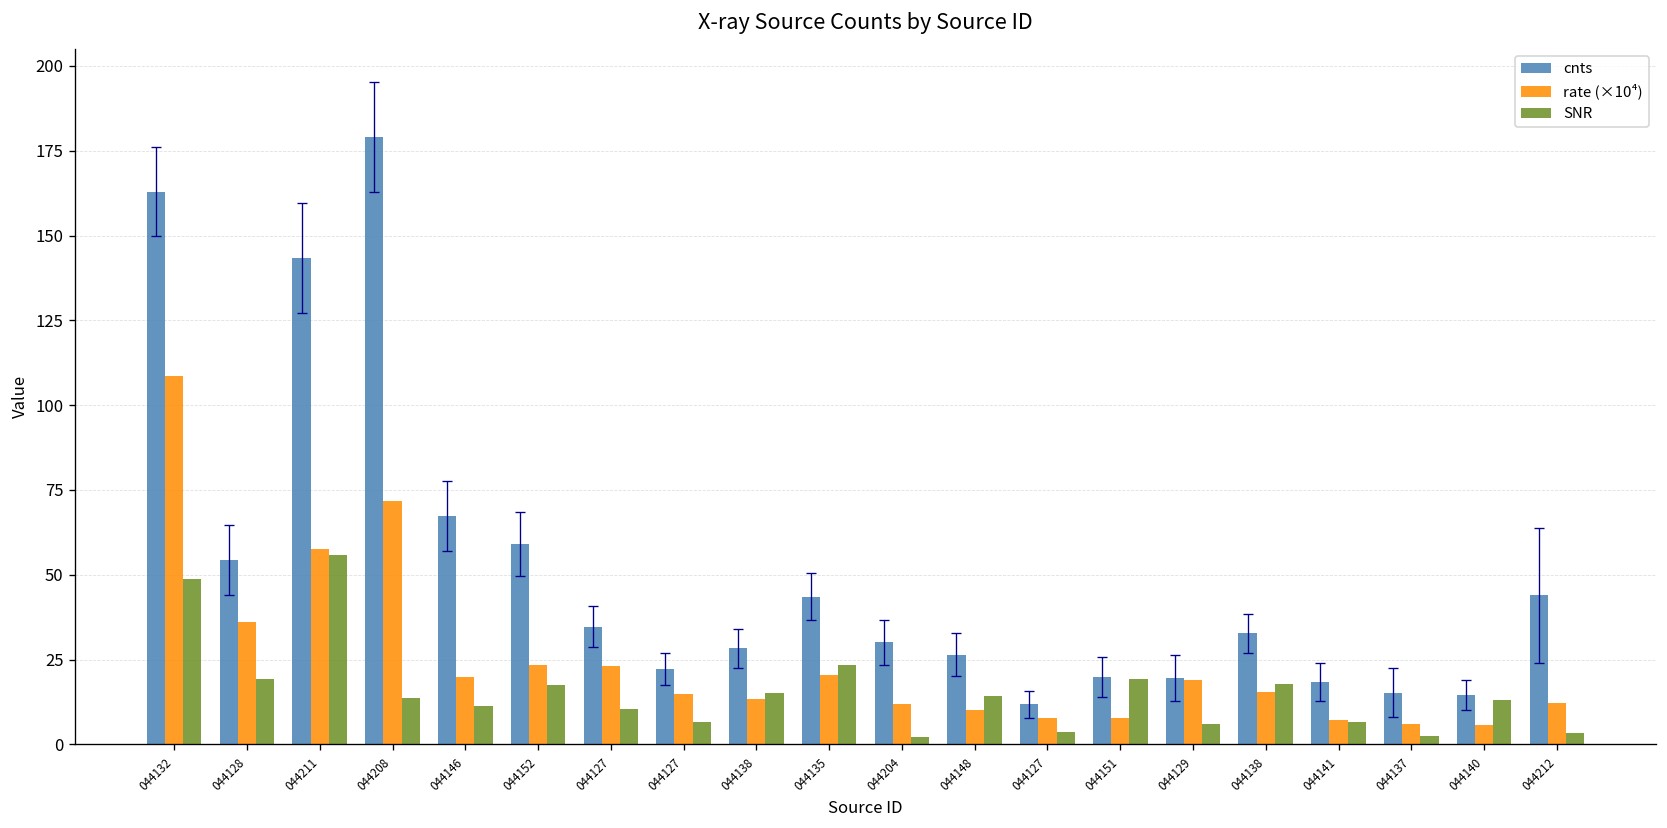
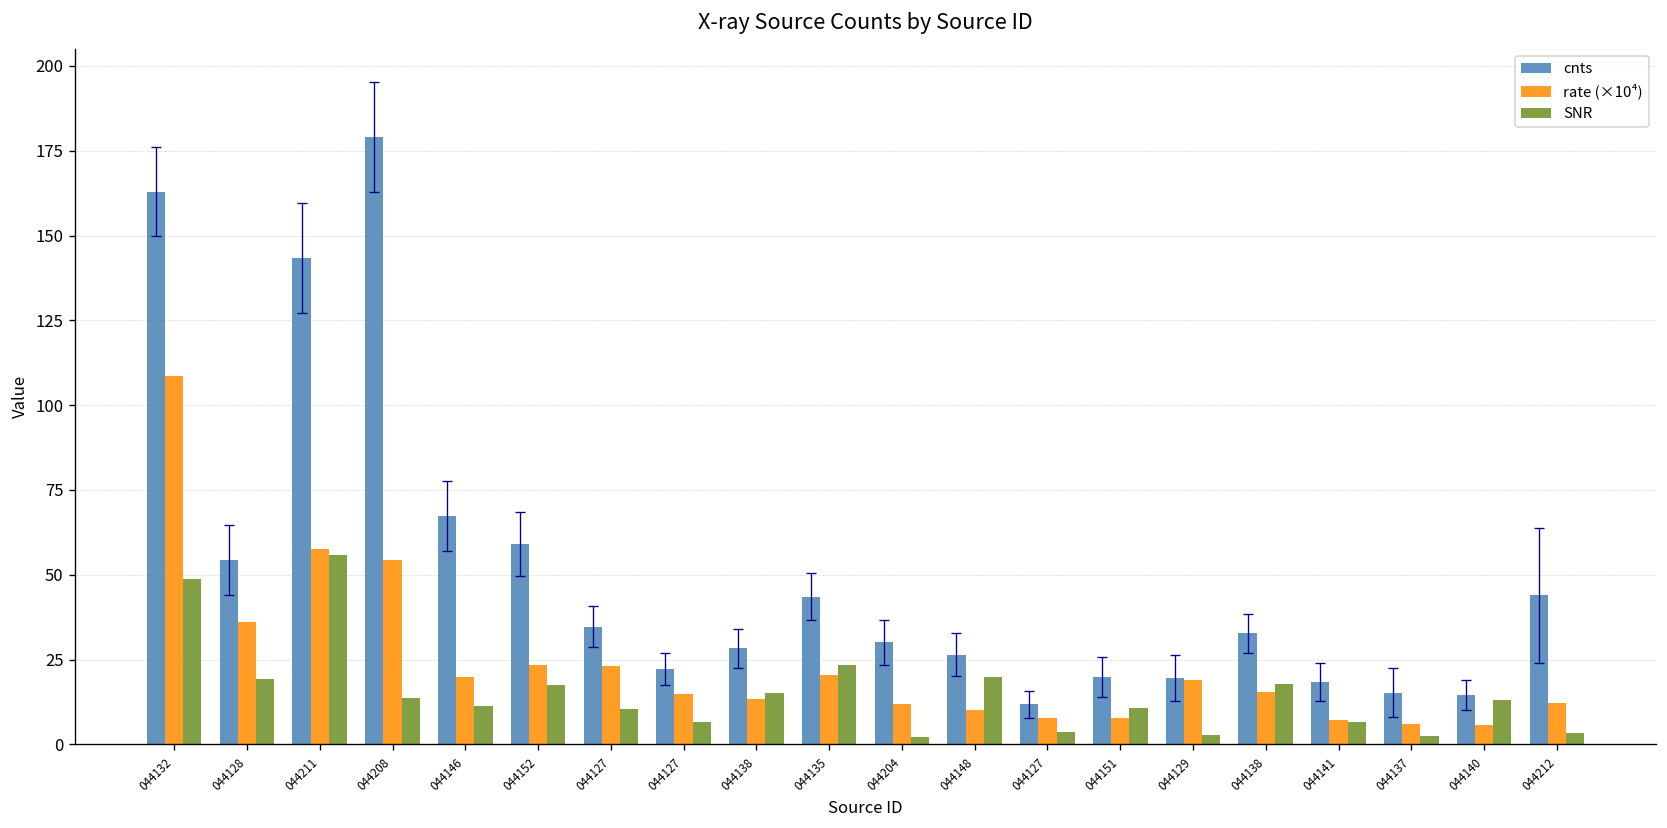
rate (×10⁴), 044208: 72 -> 54
SNR, 044148: 14 -> 20
SNR, 044151: 19 -> 11
SNR, 044129: 6 -> 3
